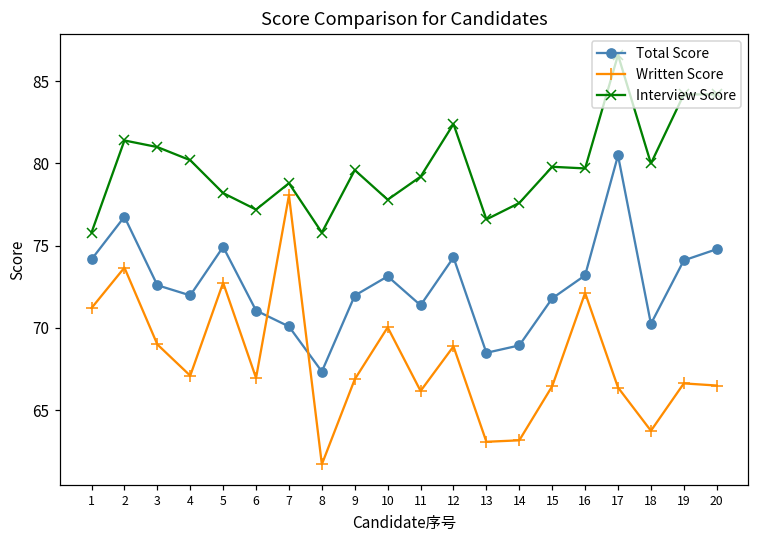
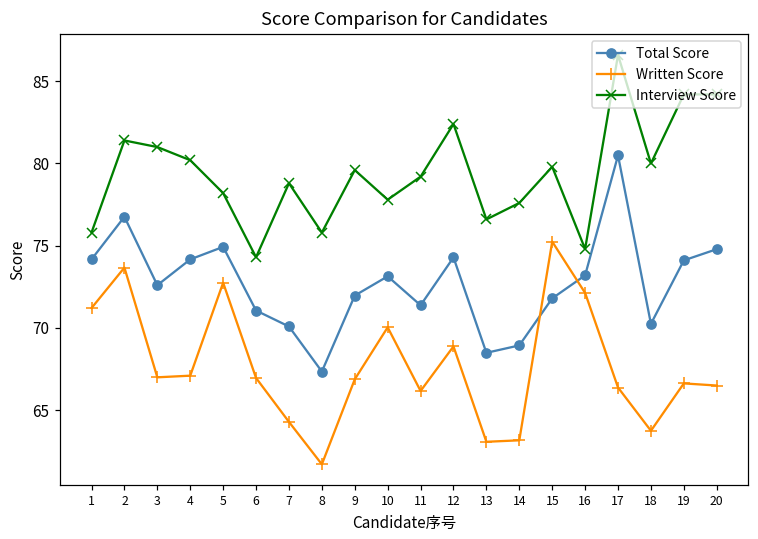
Written Score, 3: 69 -> 67
Total Score, 4: 72.0 -> 74.2
Interview Score, 6: 77.2 -> 74.3
Written Score, 7: 78.1 -> 64.3
Written Score, 15: 66.5 -> 75.3
Interview Score, 16: 79.7 -> 74.8
